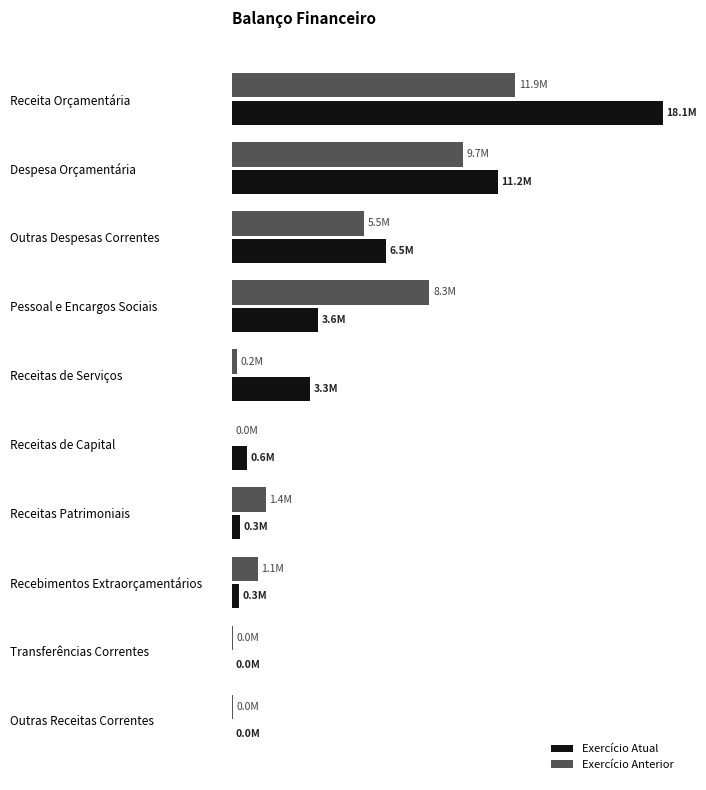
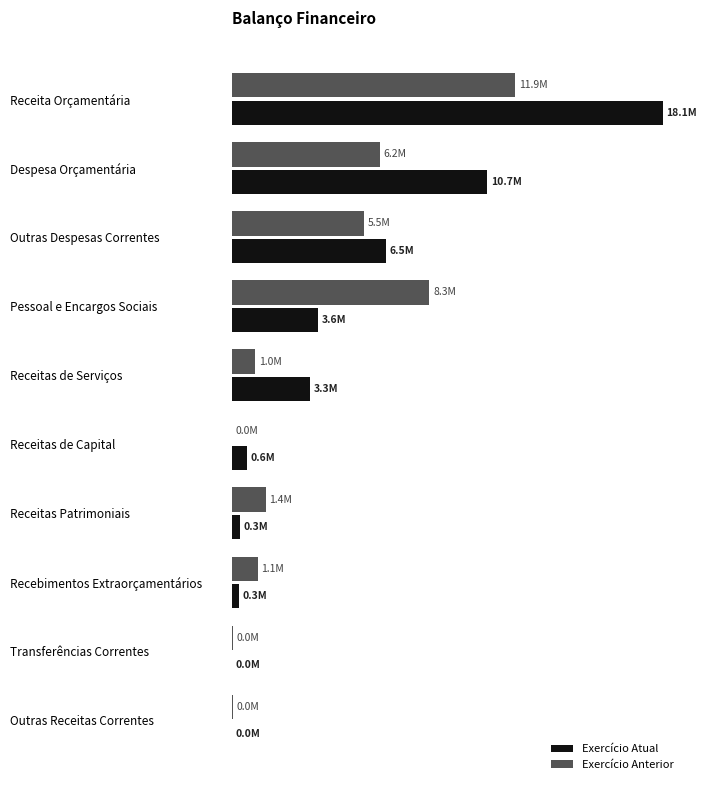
Exercício Anterior, Despesa Orçamentária: 9.7M -> 6.2M
Exercício Atual, Despesa Orçamentária: 11.2M -> 10.7M
Exercício Anterior, Receitas de Serviços: 0.2M -> 1.0M
